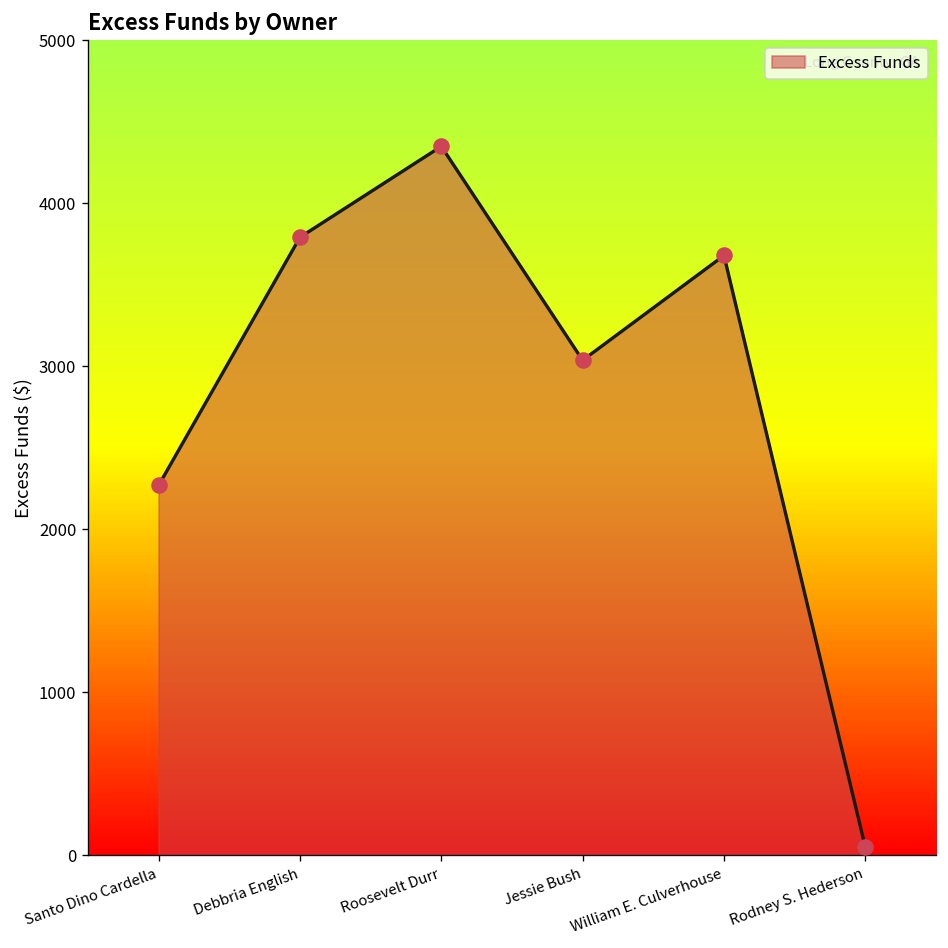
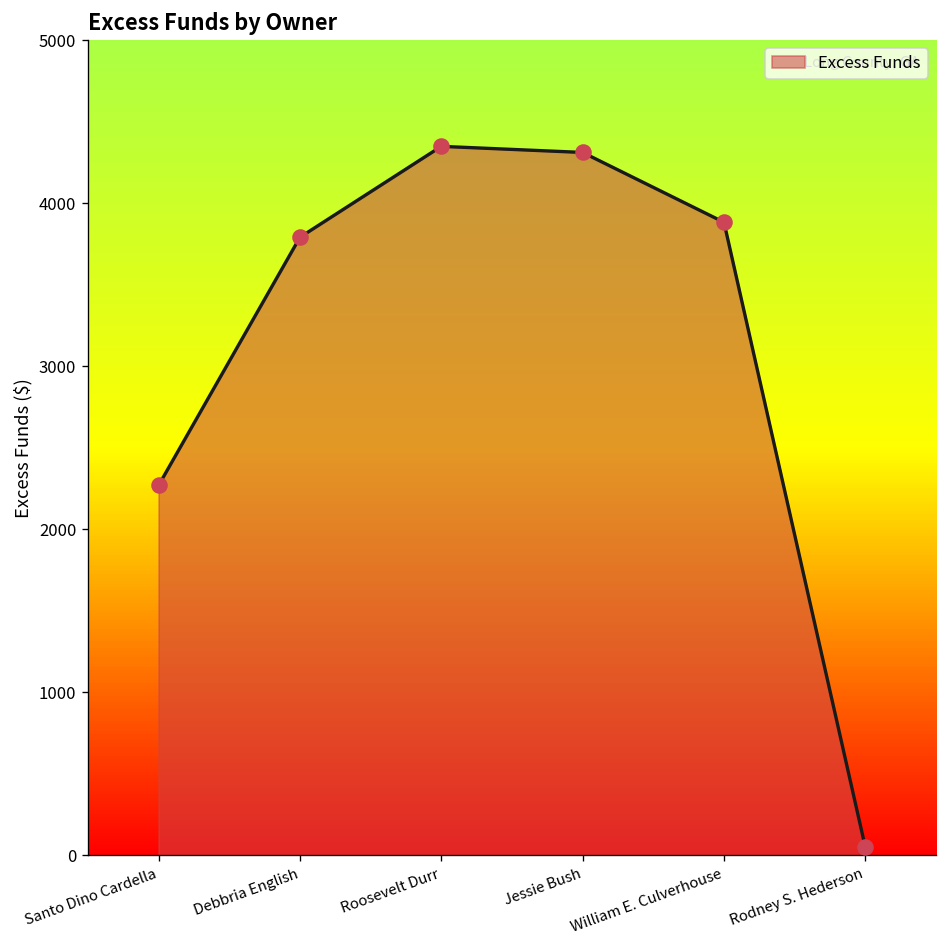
Jessie Bush: 3040 -> 4310
William E. Culverhouse: 3680 -> 3880
